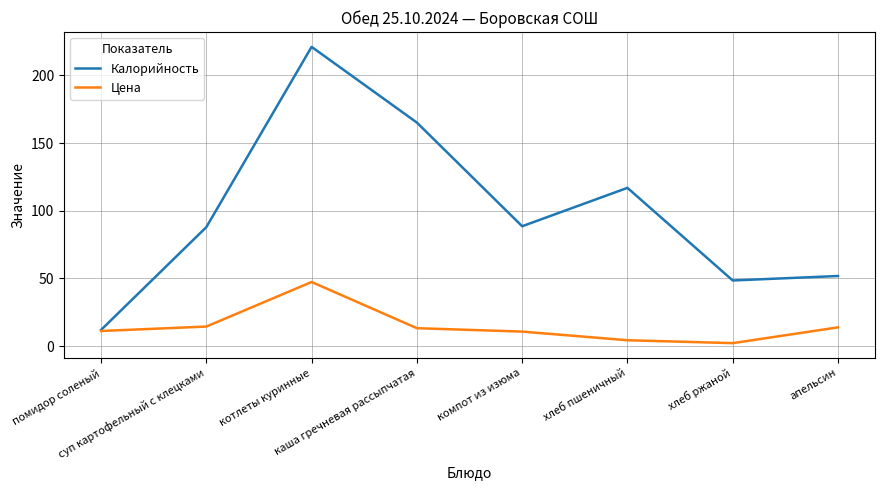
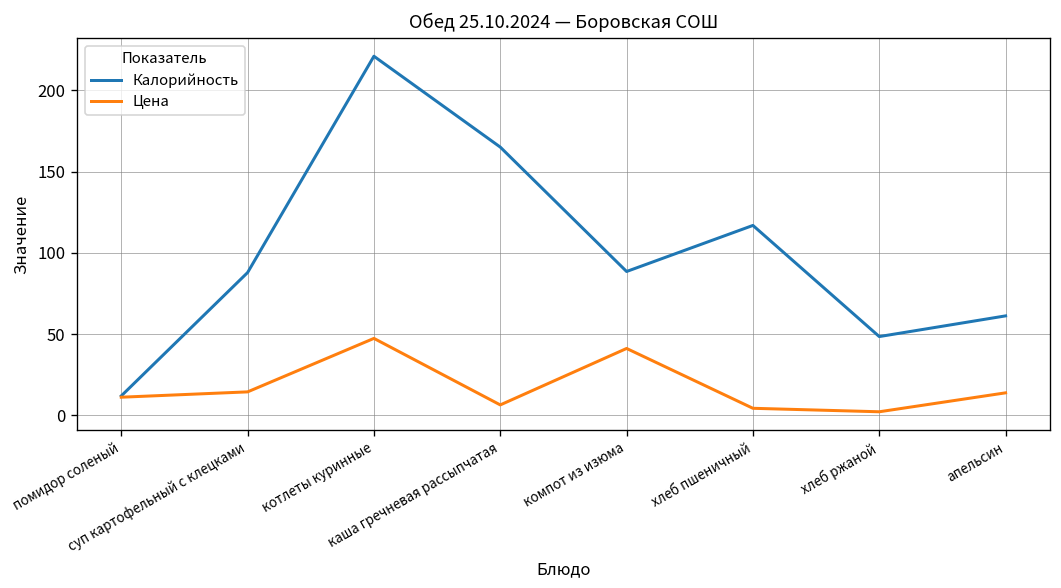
Цена, каша гречневая рассыпчатая: 13 -> 6
Цена, компот из изюма: 11 -> 41
Калорийность, апельсин: 52 -> 61
